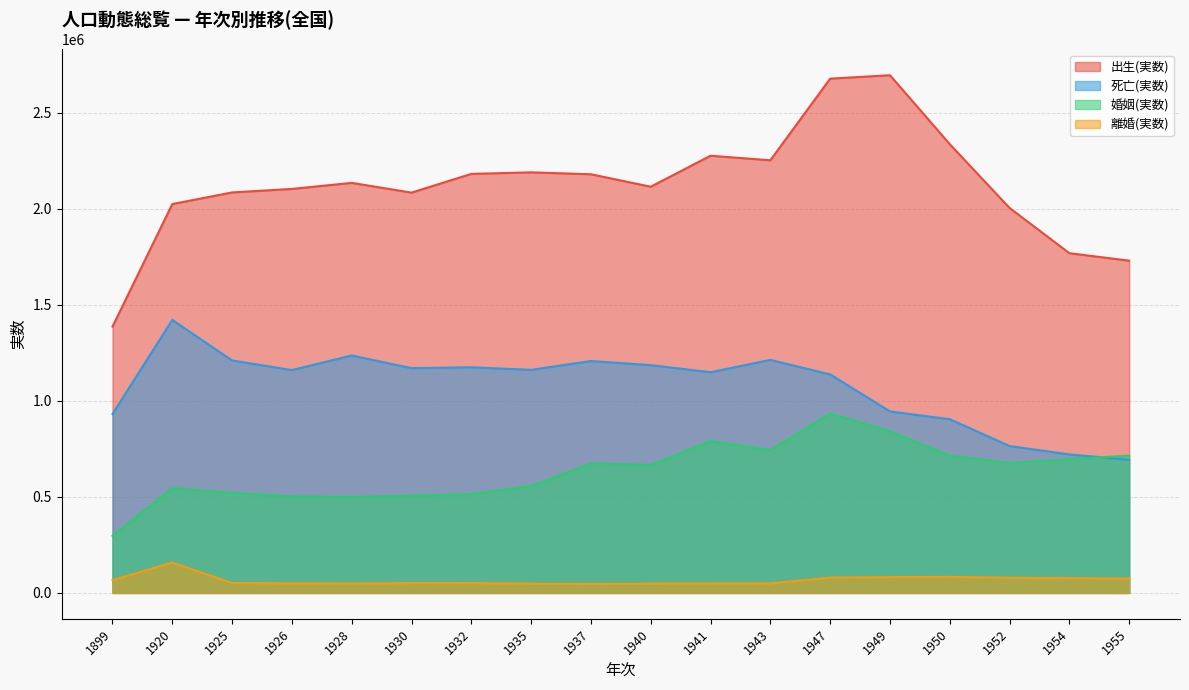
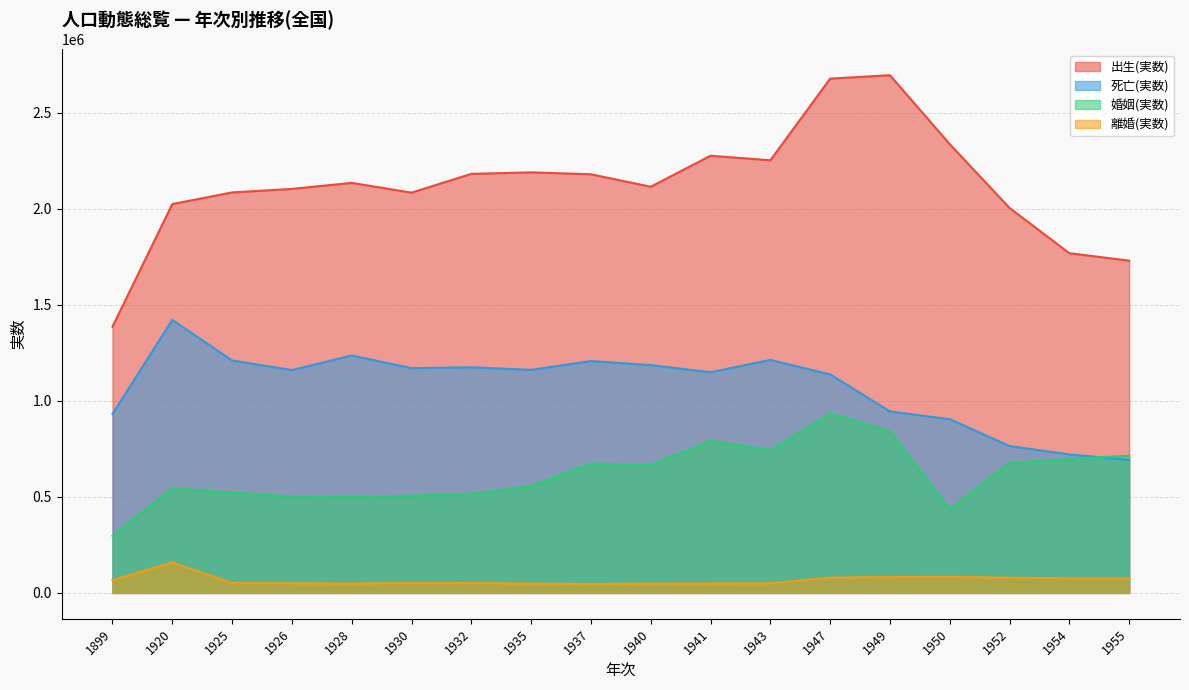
婚姻(実数), 1950: 720000 -> 440000
